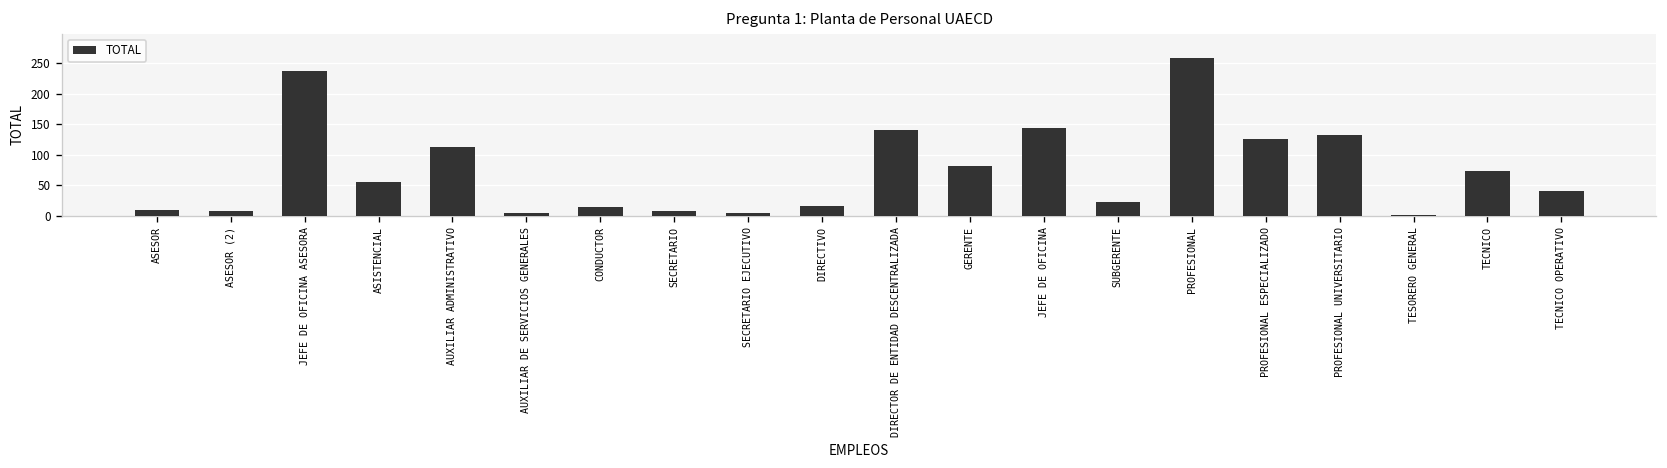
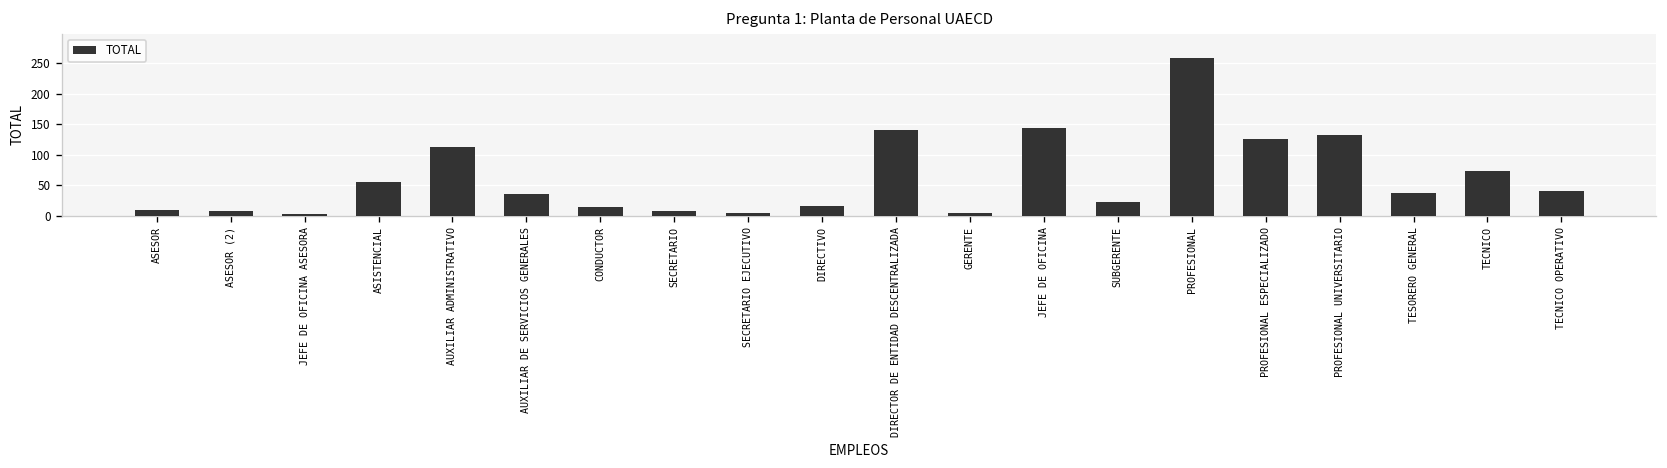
JEFE DE OFICINA ASESORA: 240 -> 0
AUXILIAR DE SERVICIOS GENERALES: 0 -> 40
GERENTE: 80 -> 10
TESORERO GENERAL: 0 -> 40
